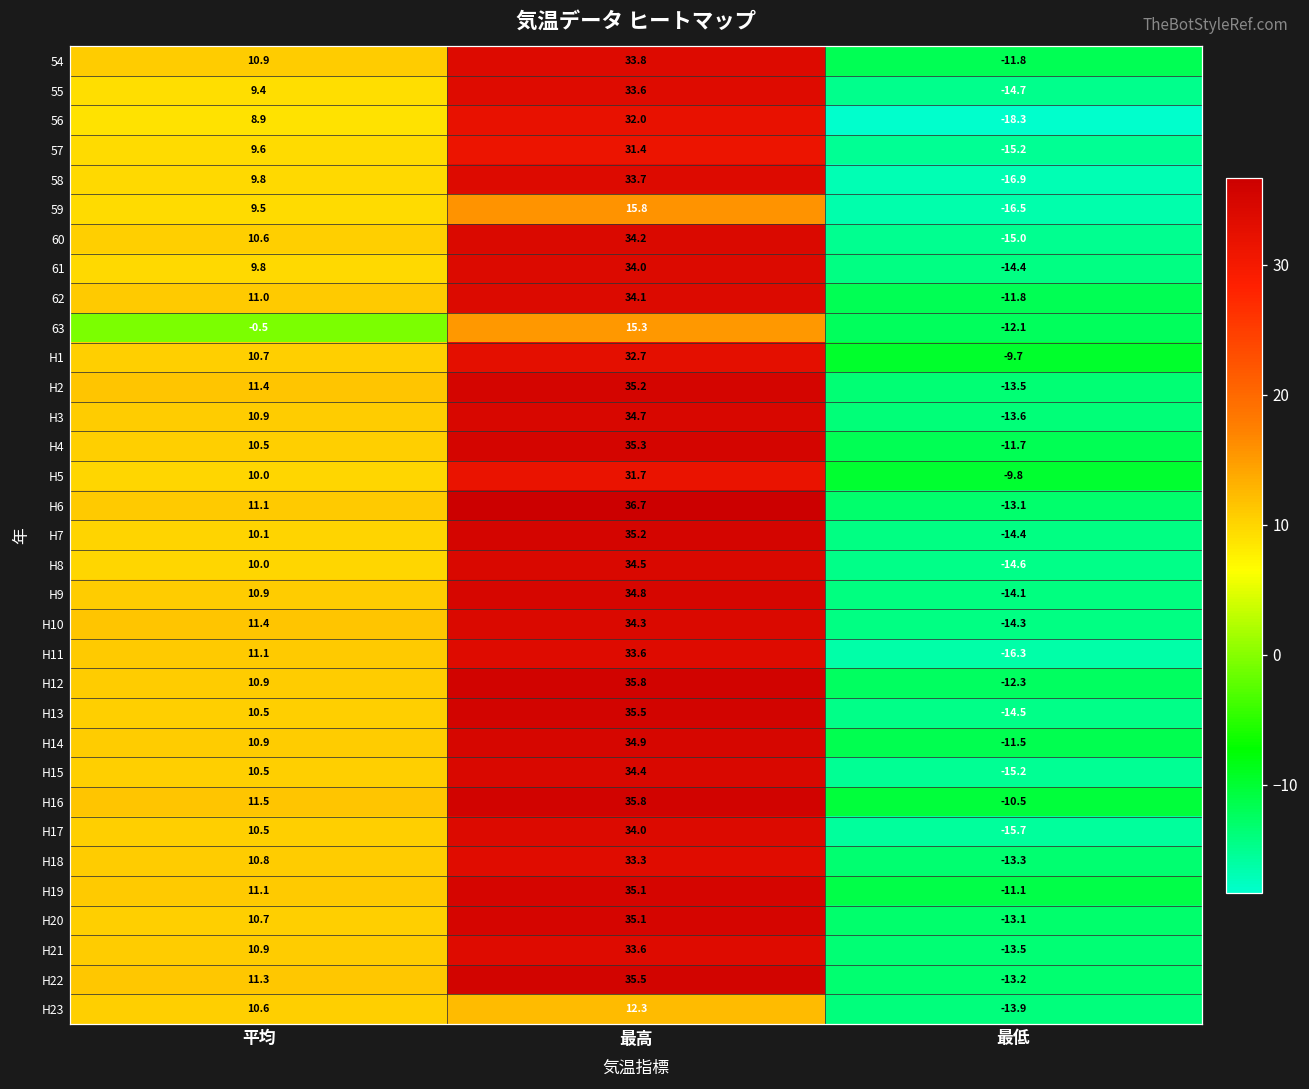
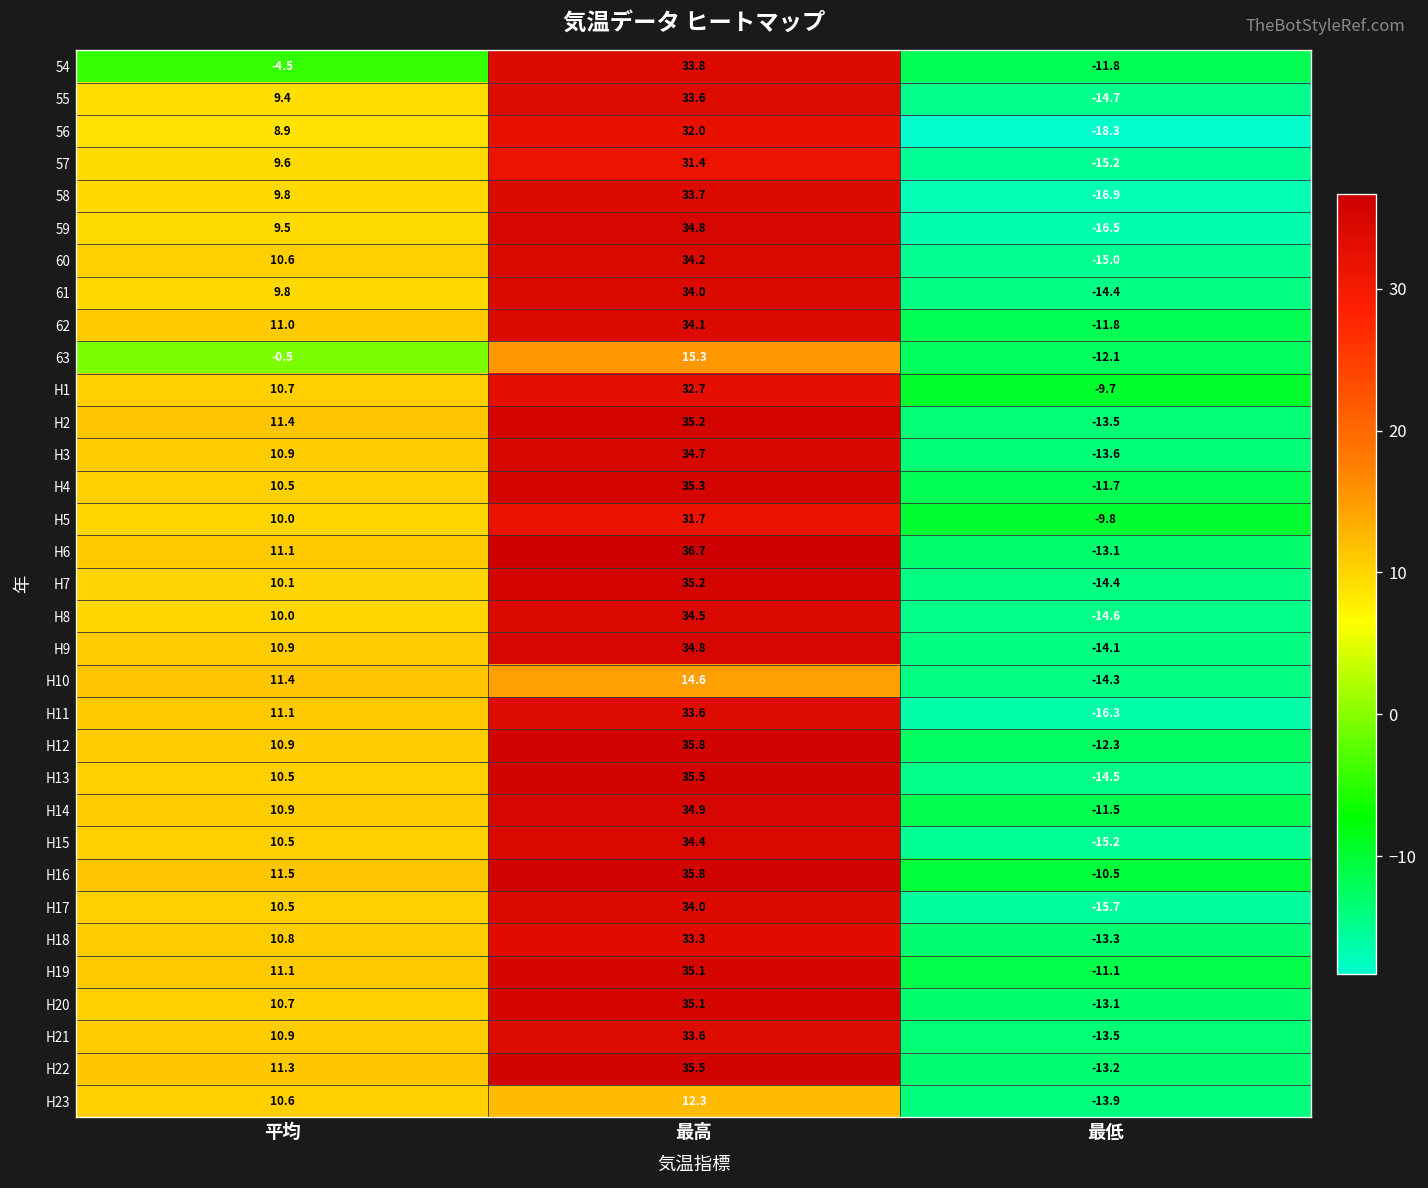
54, 平均: 10.9 -> -4.5
59, 最高: 15.8 -> 34.8
H10, 最高: 34.3 -> 14.6
